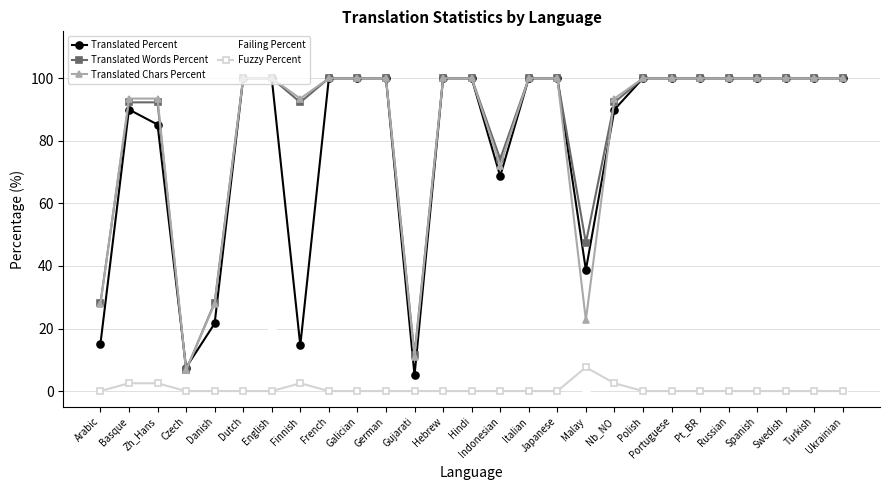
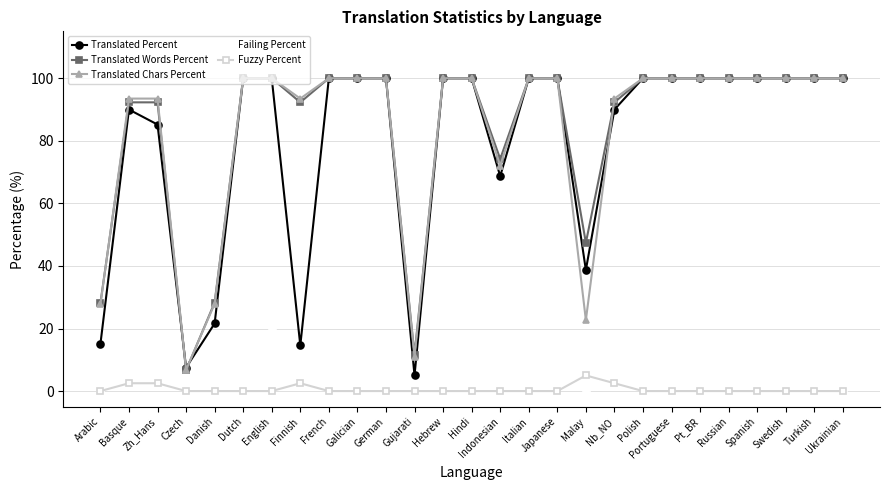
Fuzzy Percent, Malay: 8 -> 5
